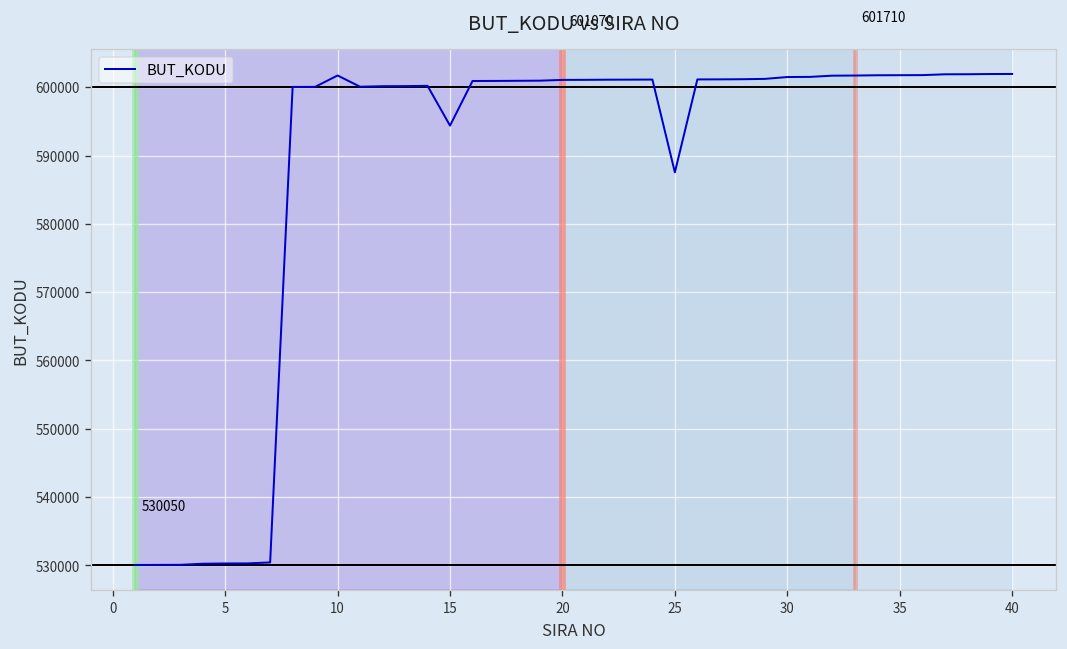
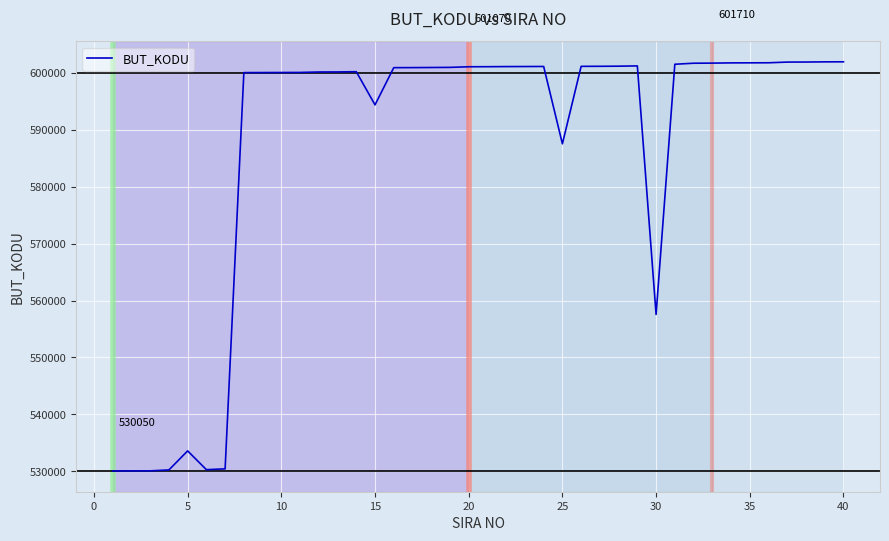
5: 530000 -> 534000
10: 602000 -> 600000
30: 601000 -> 558000
